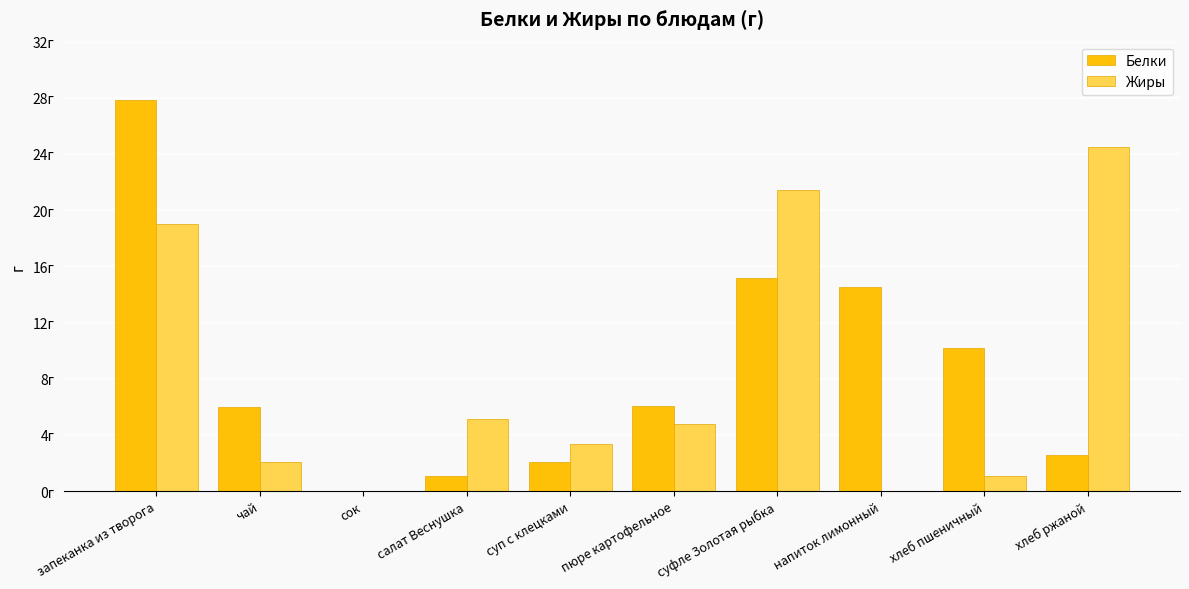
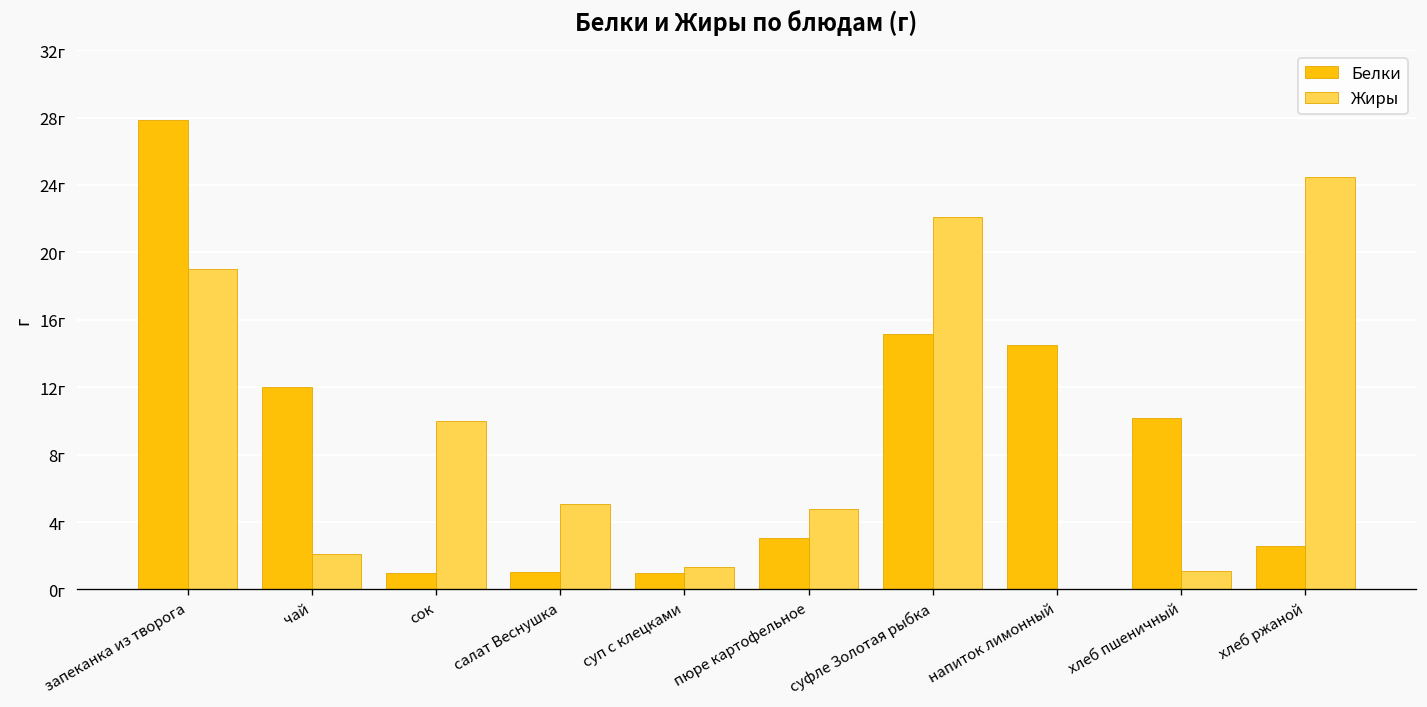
Белки, чай: 6г -> 12г
Белки, сок: 0г -> 1г
Жиры, сок: 0г -> 10г
Белки, суп с клецками: 2.1г -> 1.0г
Жиры, суп с клецками: 3.4г -> 1.4г
Белки, пюре картофельное: 6.1г -> 3.1г
Жиры, суфле Золотая рыбка: 21.5г -> 22.1г
